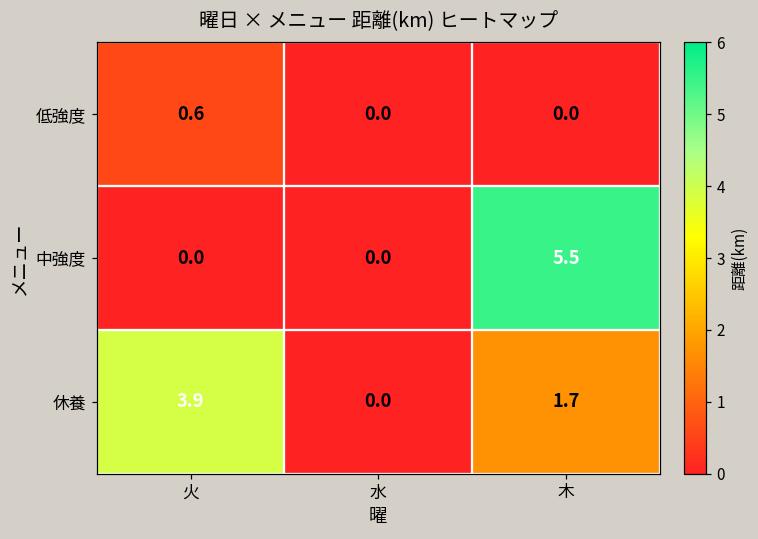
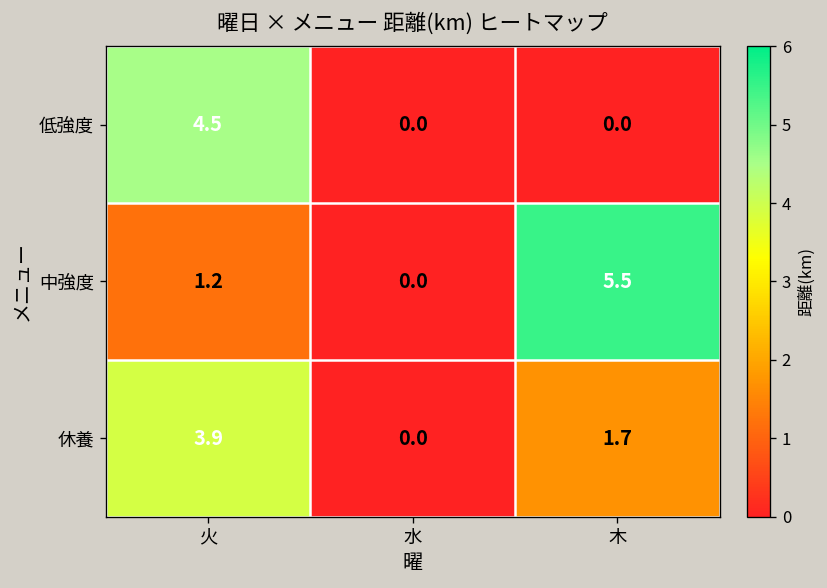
低強度, 火: 0.6 -> 4.5
中強度, 火: 0.0 -> 1.2
